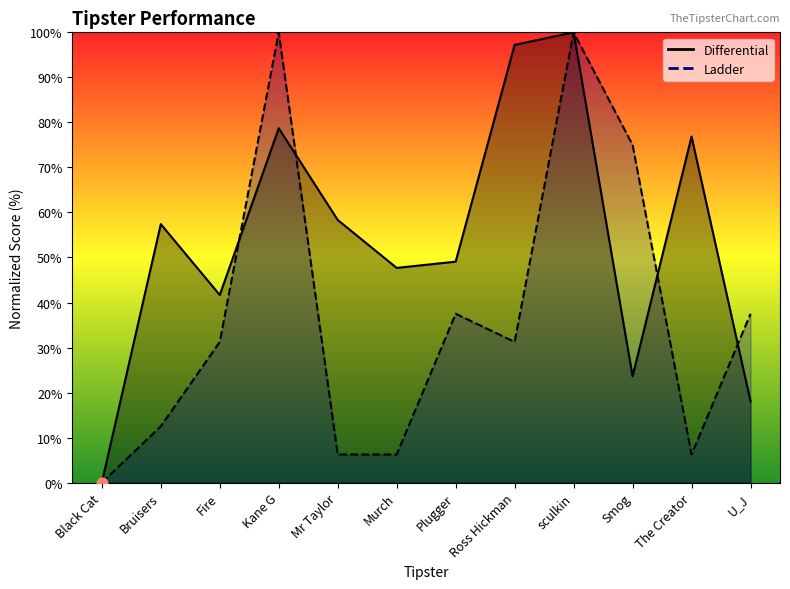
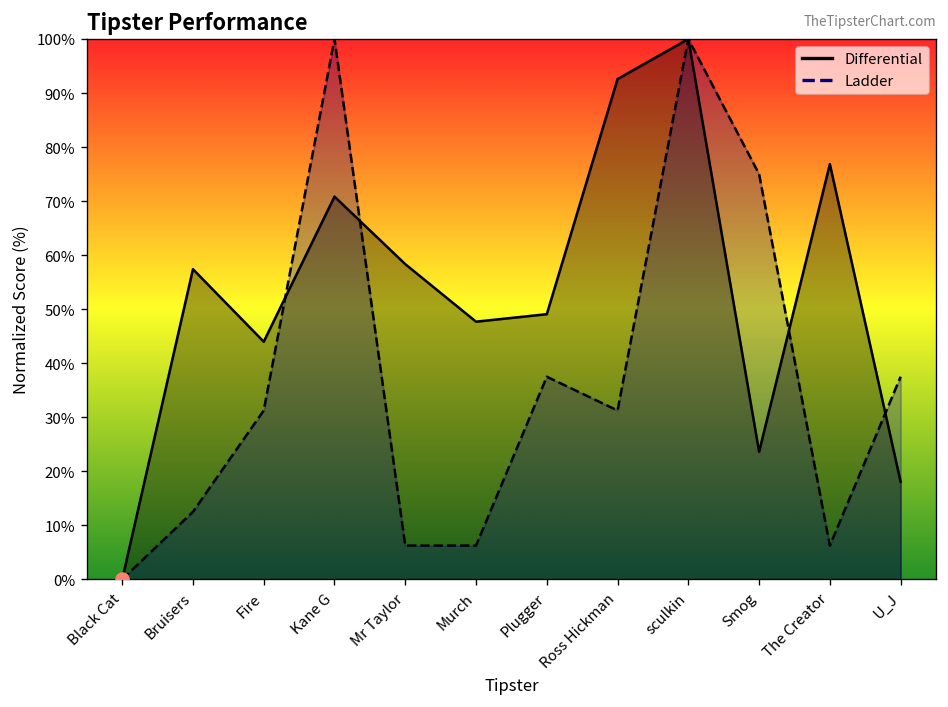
Differential, Fire: 42% -> 44%
Differential, Kane G: 79% -> 71%
Differential, Ross Hickman: 97% -> 93%
